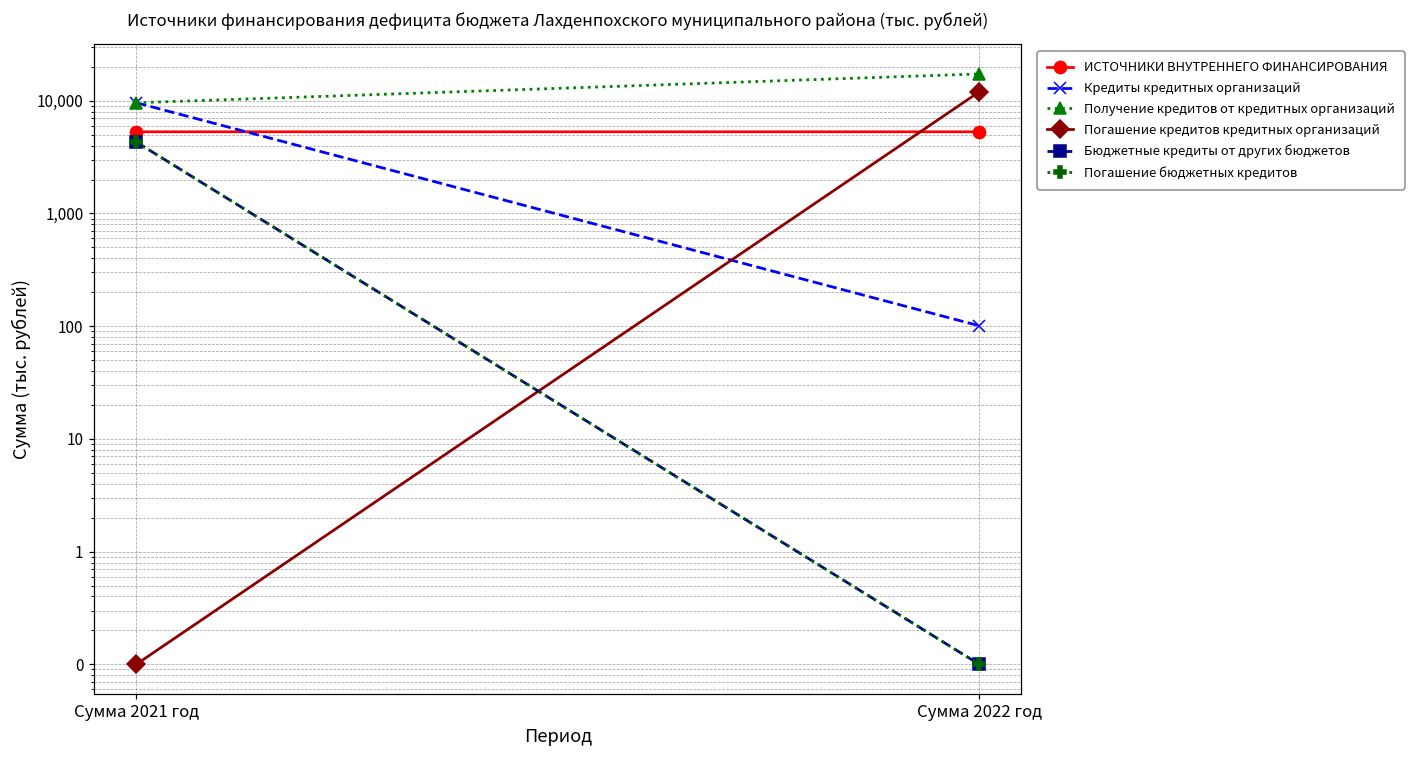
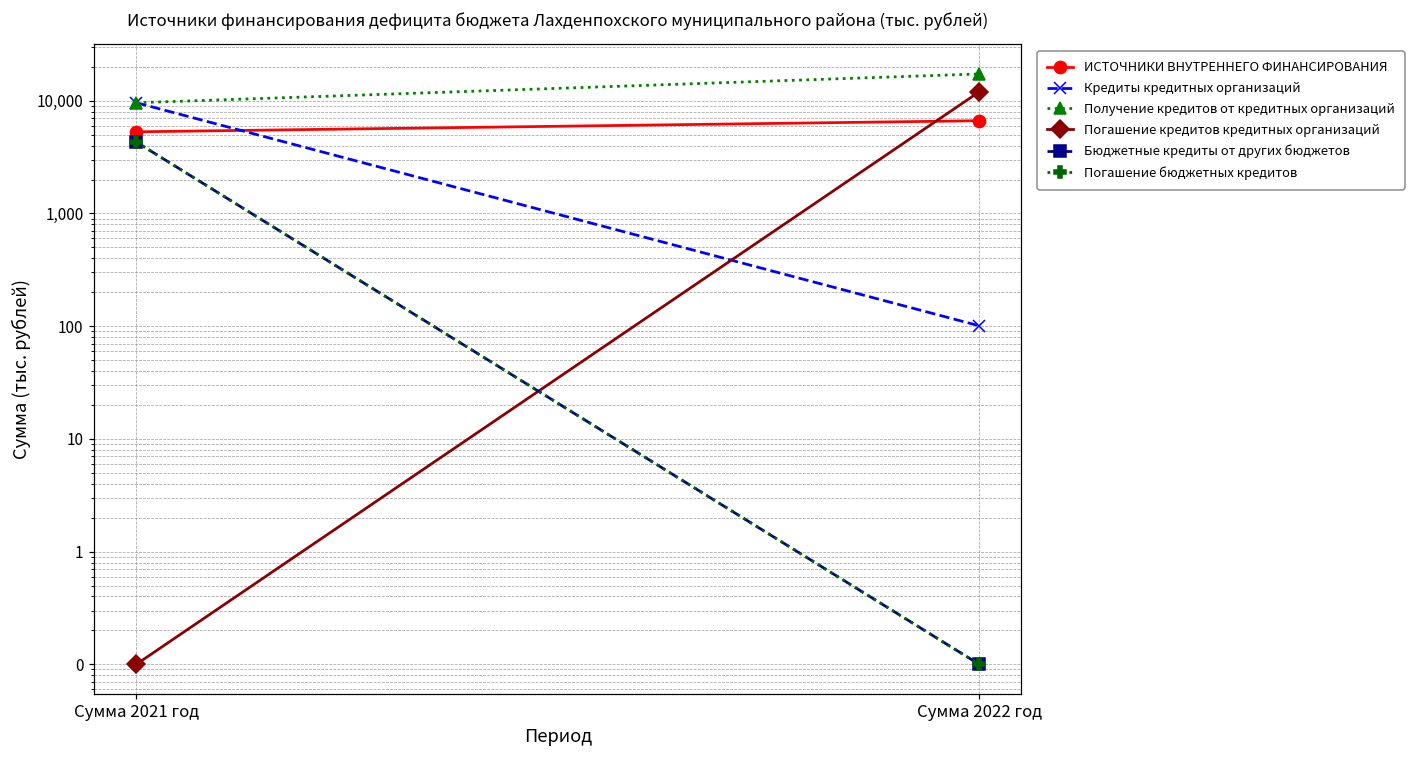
ИСТОЧНИКИ ВНУТРЕННЕГО ФИНАНСИРОВАНИЯ, Сумма 2022 год: 5,000 -> 7,000
